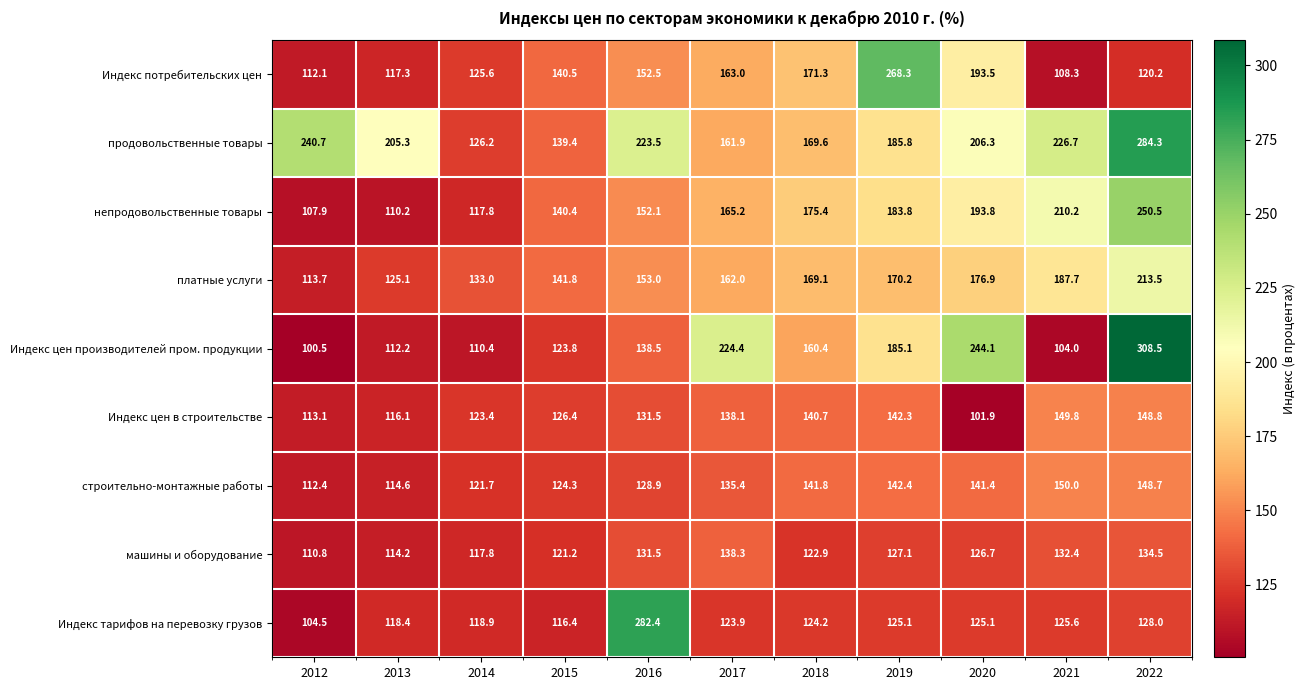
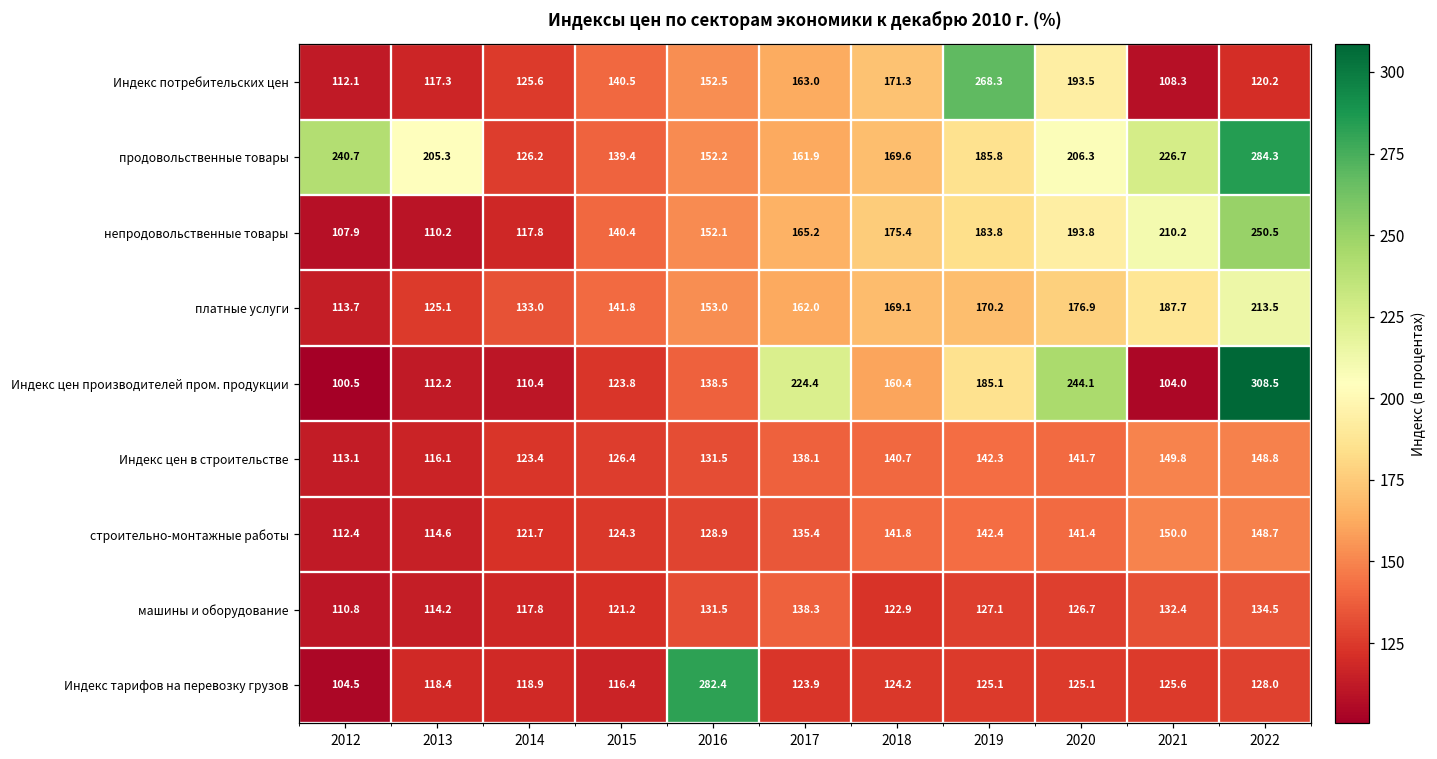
продовольственные товары, 2016: 223.5 -> 152.2
Индекс цен в строительстве, 2020: 101.9 -> 141.7
